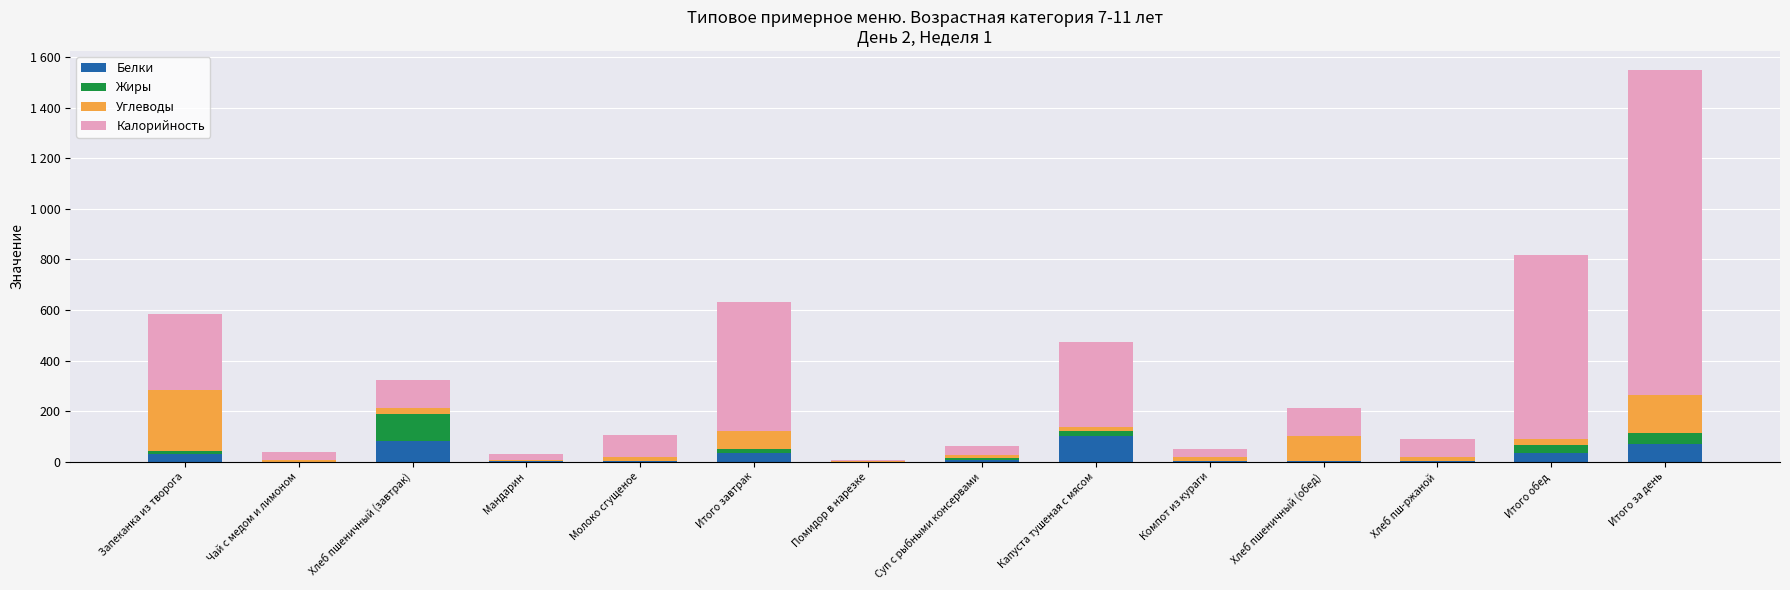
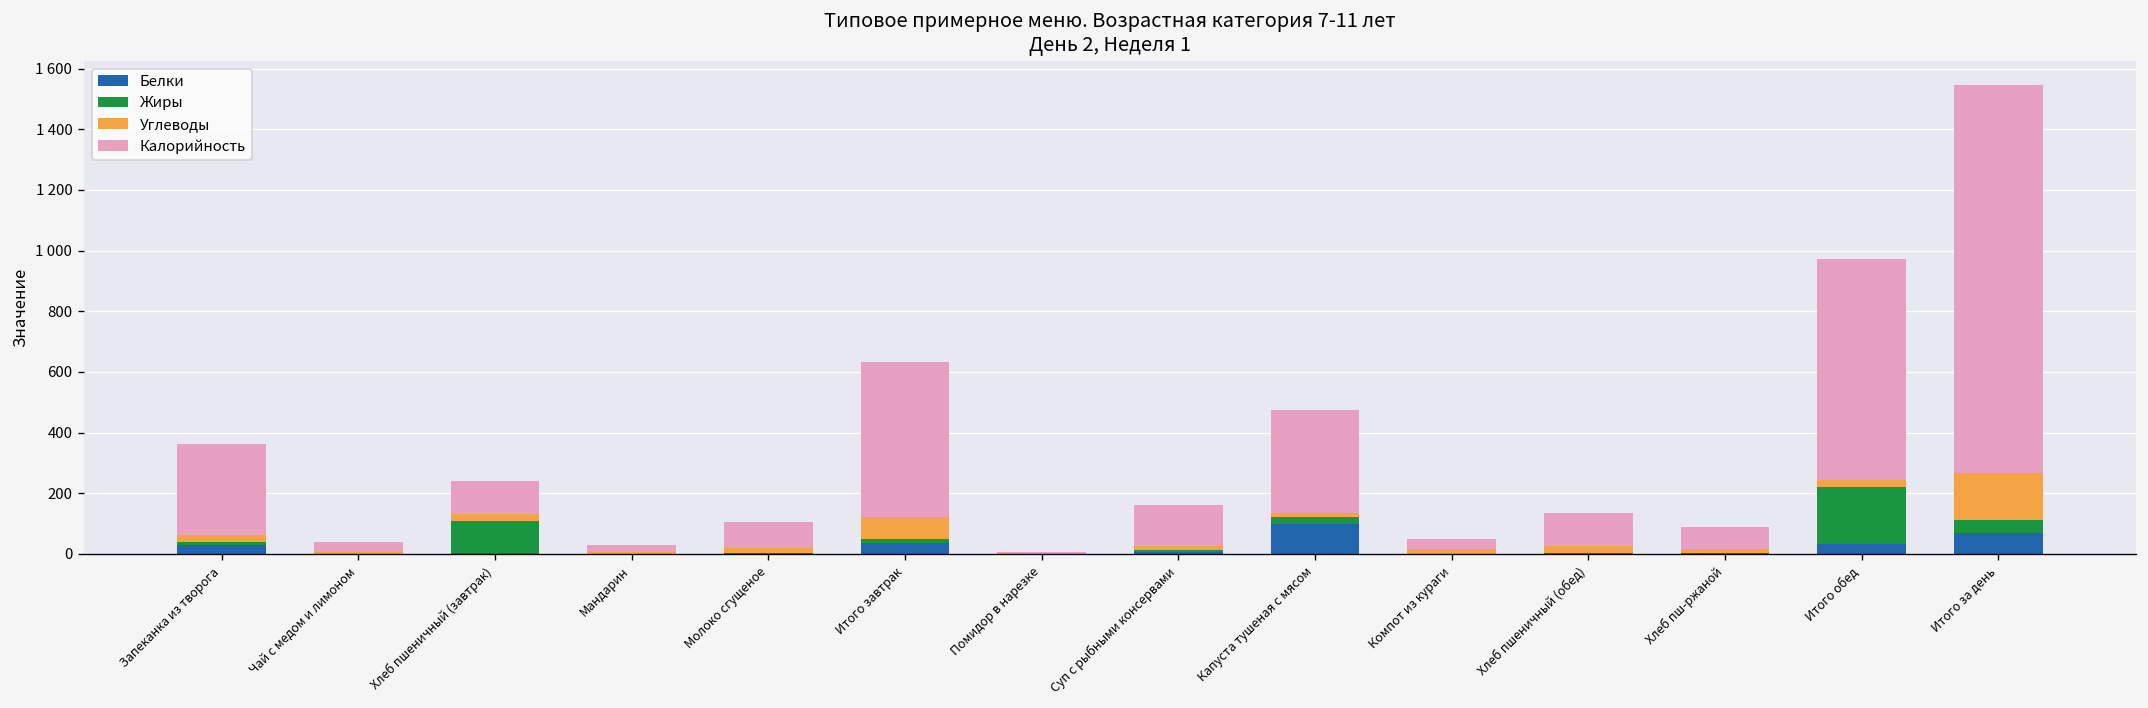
Углеводы, Запеканка из творога: 240 -> 20
Белки, Хлеб пшеничный (завтрак): 80 -> 0
Калорийность, Суп с рыбными консервами: 40 -> 130
Углеводы, Хлеб пшеничный (обед): 100 -> 20
Жиры, Итого обед: 30 -> 190
